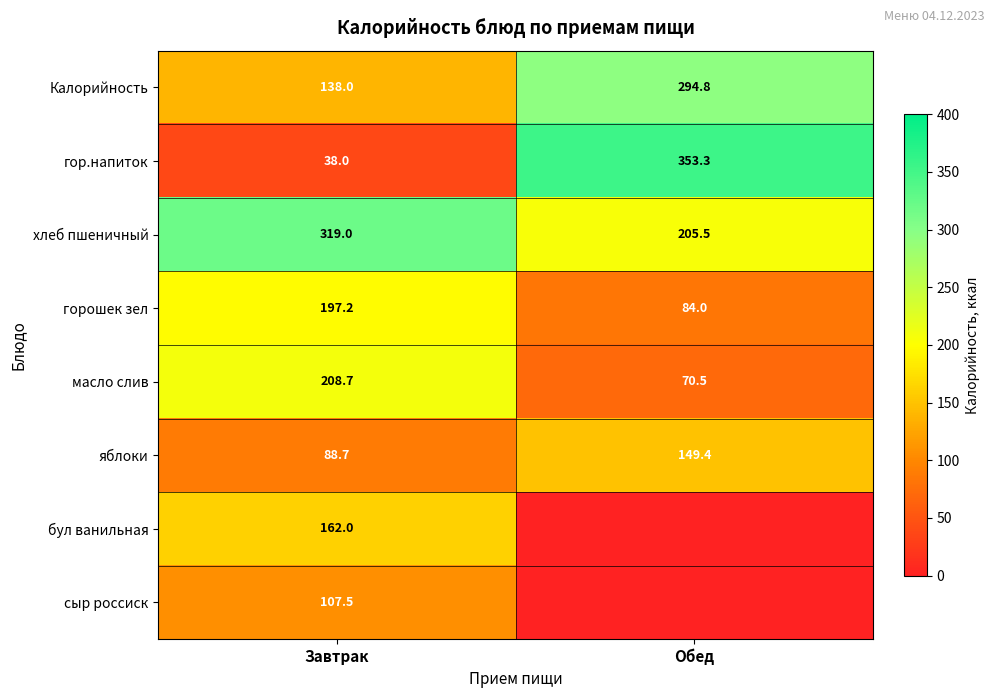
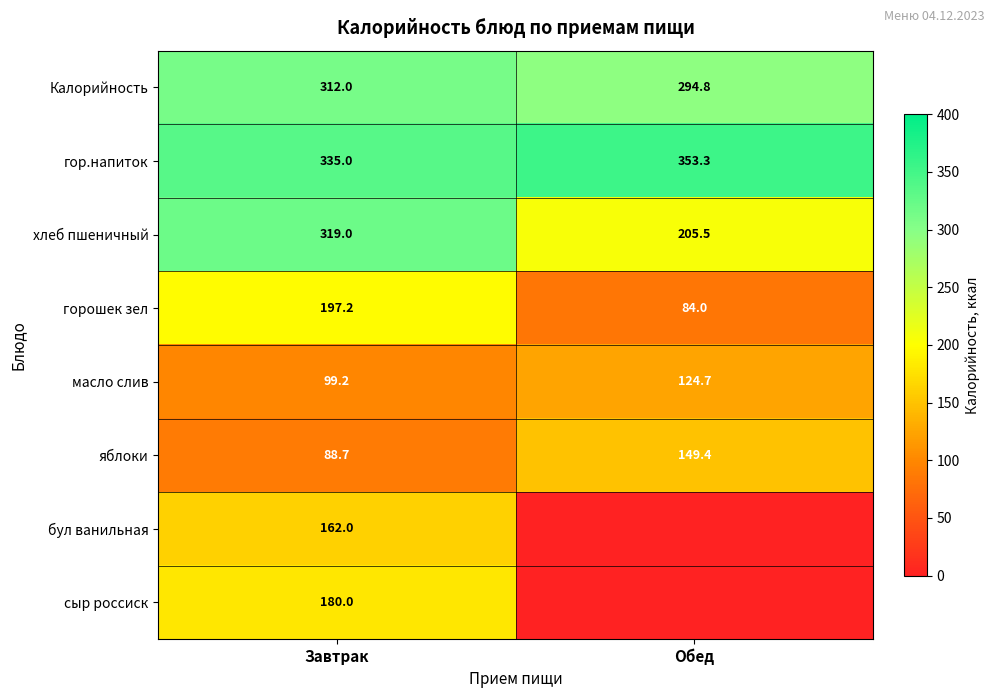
Калорийность, Завтрак: 138.0 -> 312.0
гор.напиток, Завтрак: 38.0 -> 335.0
масло слив, Завтрак: 208.7 -> 99.2
масло слив, Обед: 70.5 -> 124.7
сыр россиск, Завтрак: 107.5 -> 180.0
